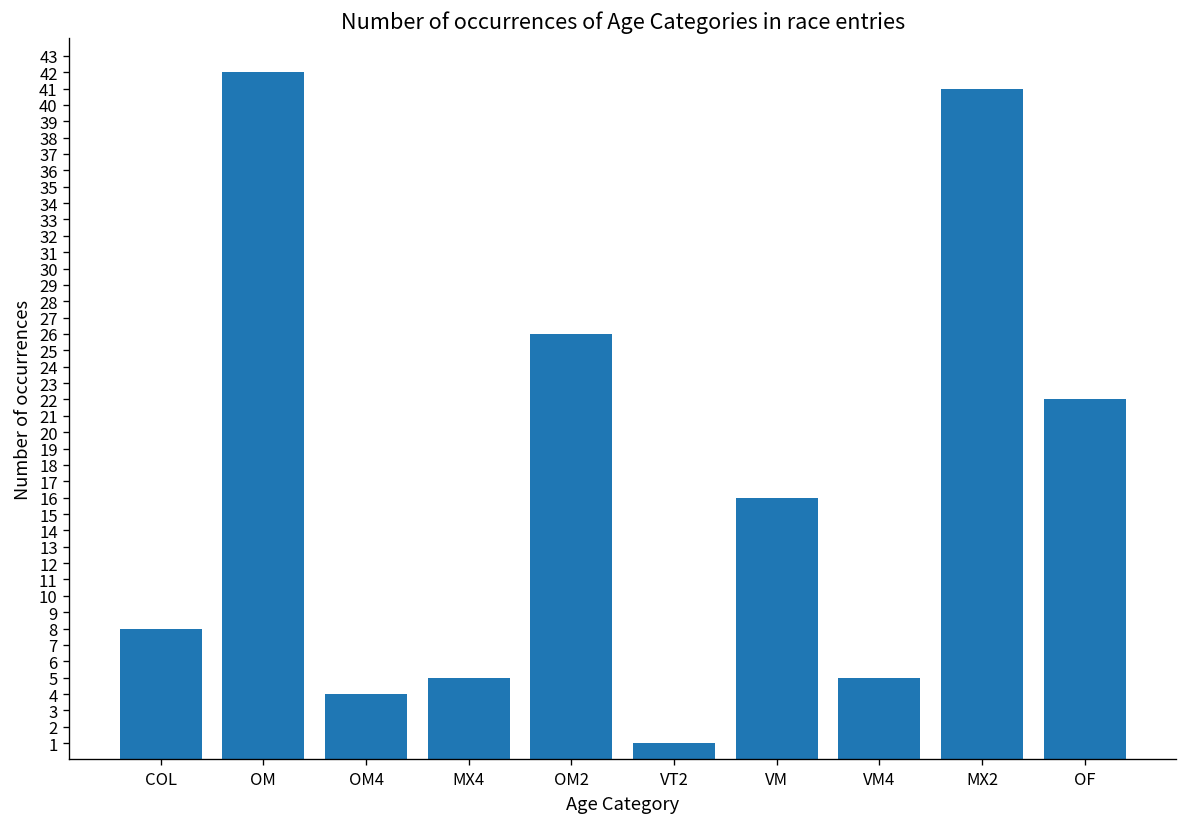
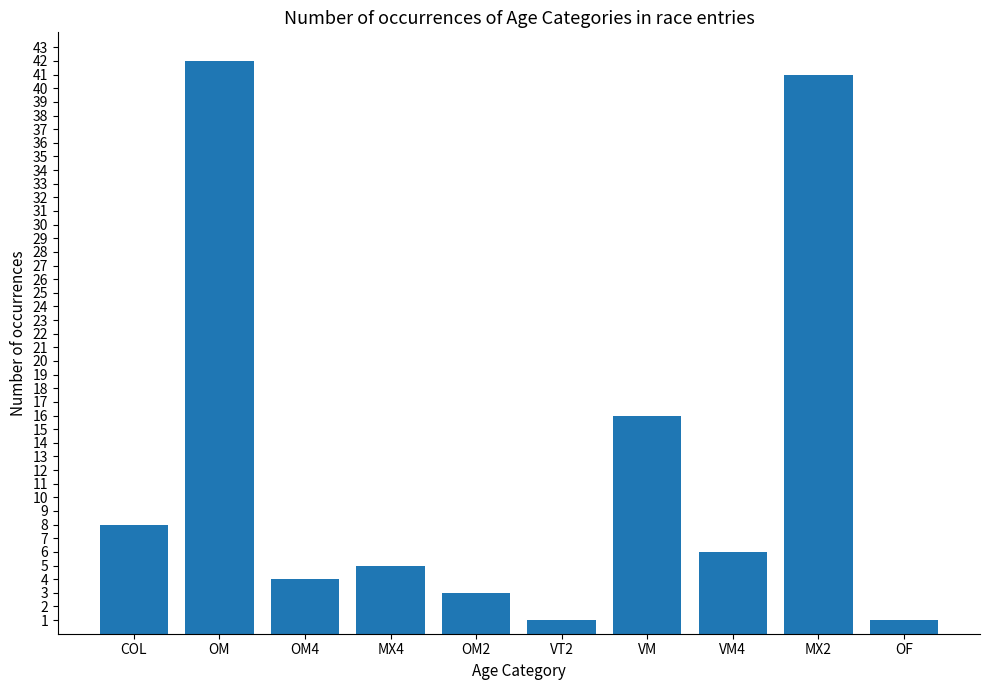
OM2: 26 -> 3
VM4: 5 -> 6
OF: 22 -> 1
